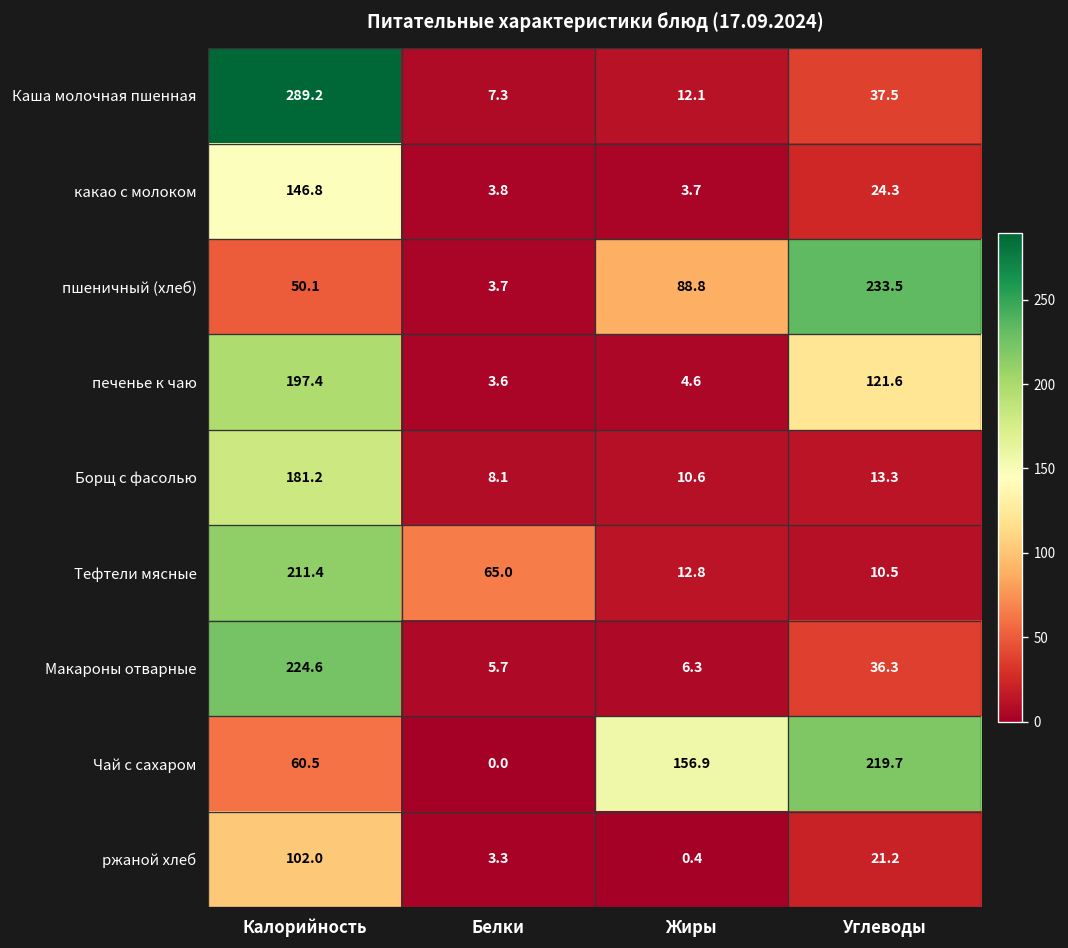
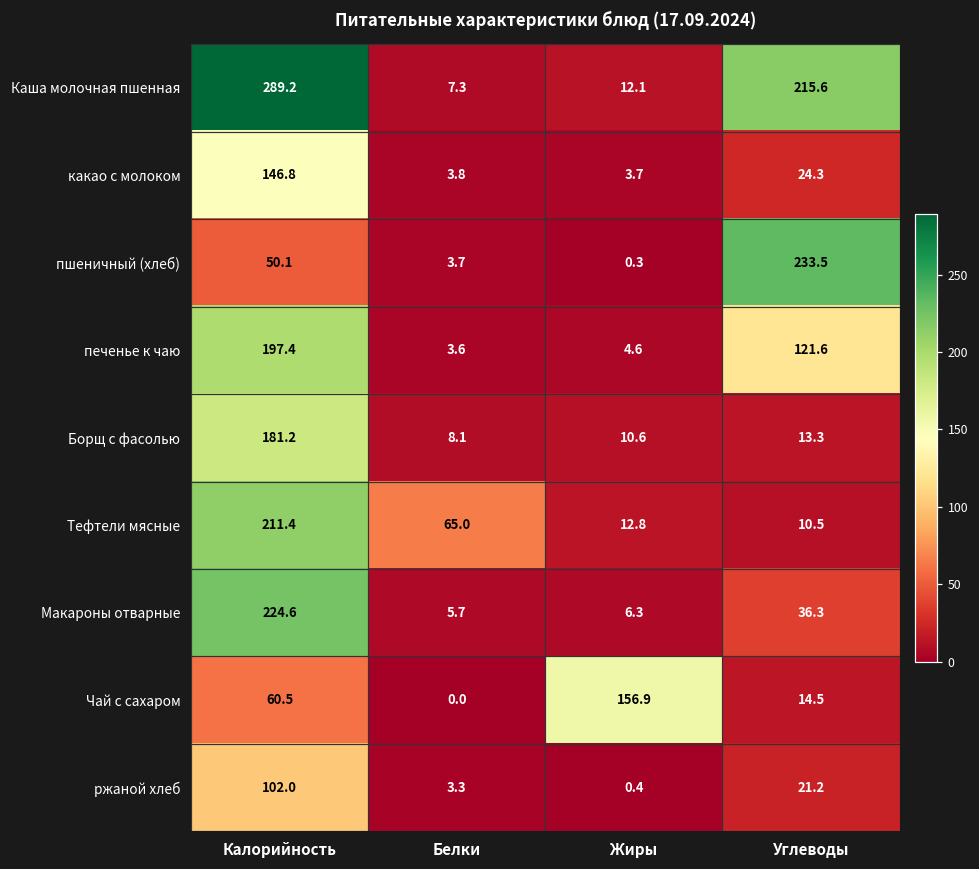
Каша молочная пшенная, Углеводы: 37.5 -> 215.6
пшеничный (хлеб), Жиры: 88.8 -> 0.3
Чай с сахаром, Углеводы: 219.7 -> 14.5
